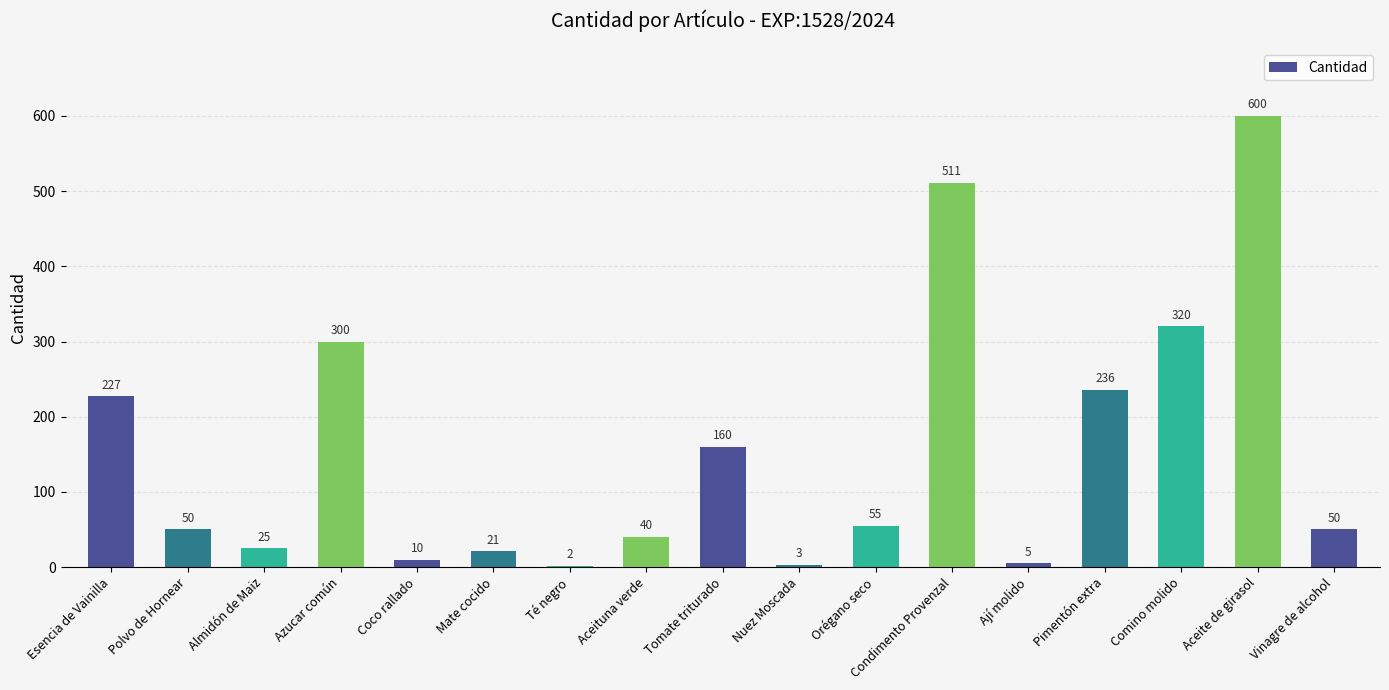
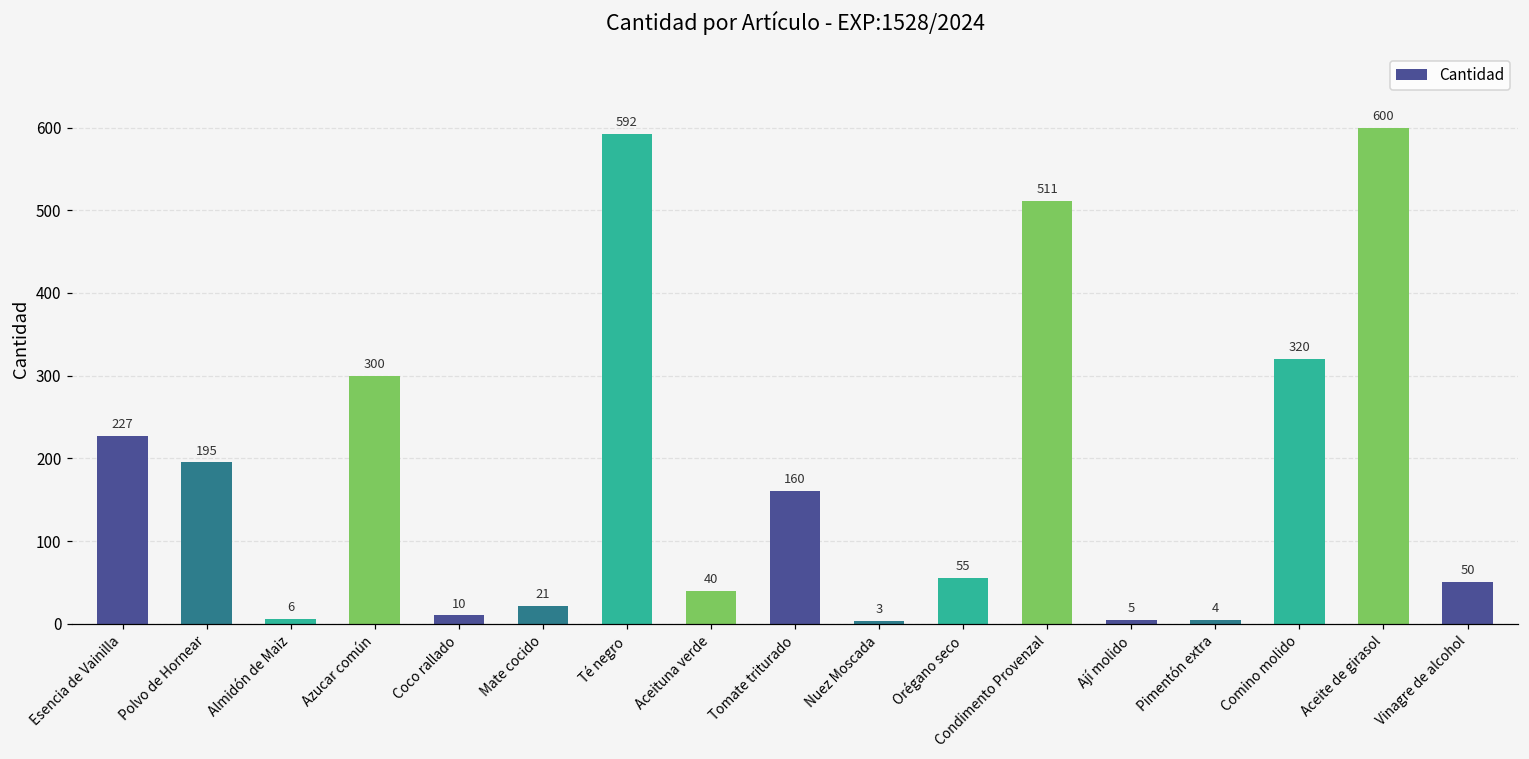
Polvo de Hornear: 50 -> 195
Almidón de Maiz: 25 -> 6
Té negro: 2 -> 592
Pimentón extra: 236 -> 4
